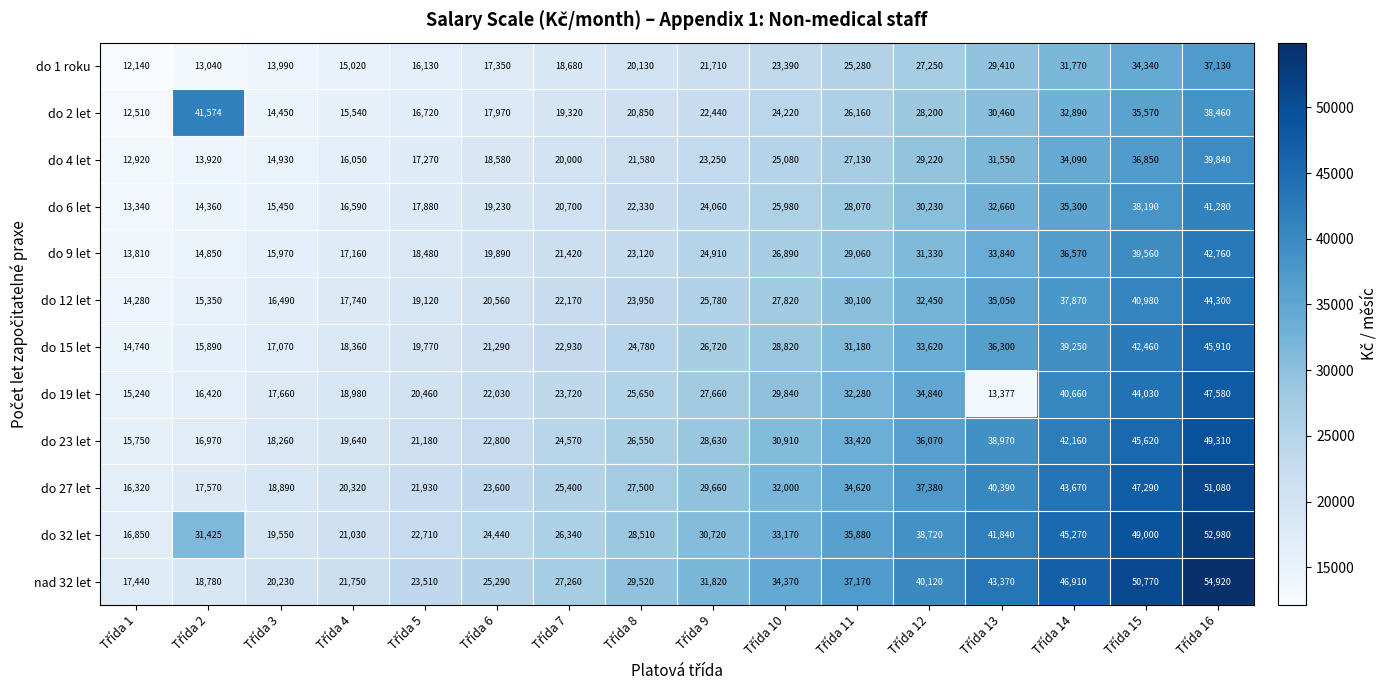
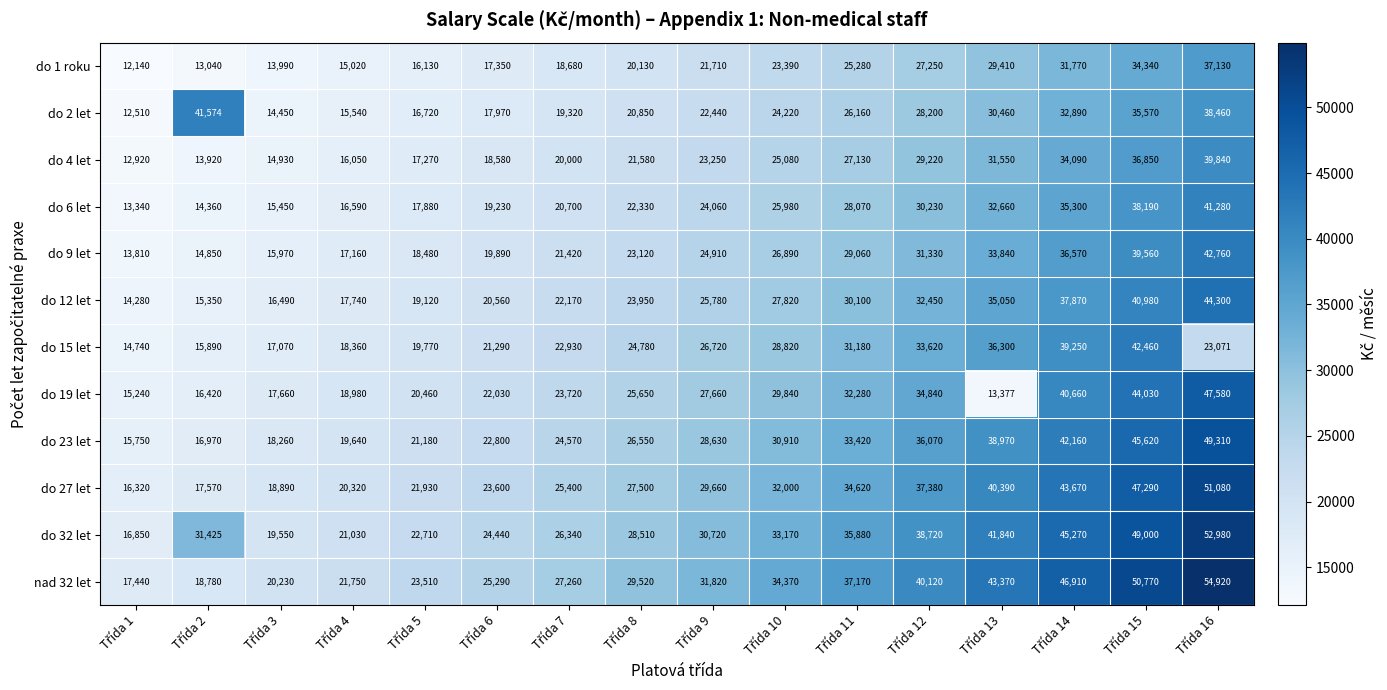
do 15 let, Třída 16: 45,910 -> 23,071
